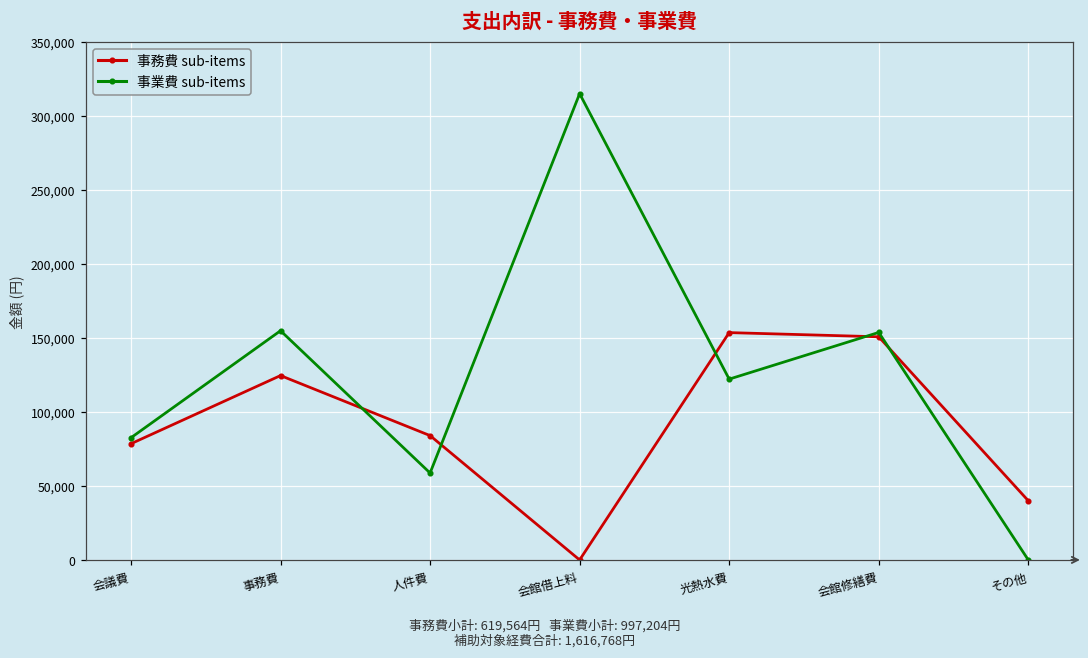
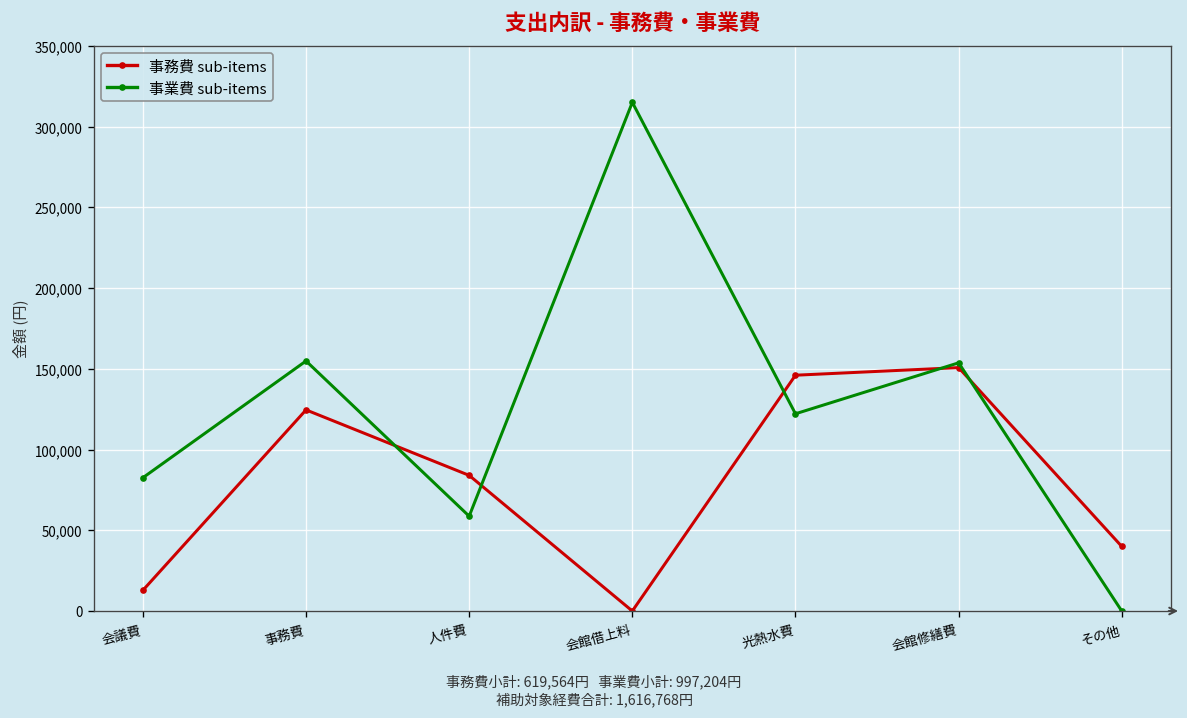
事務費 sub-items, 会議費: 79,000 -> 13,000
事務費 sub-items, 光熱水費: 154,000 -> 146,000
